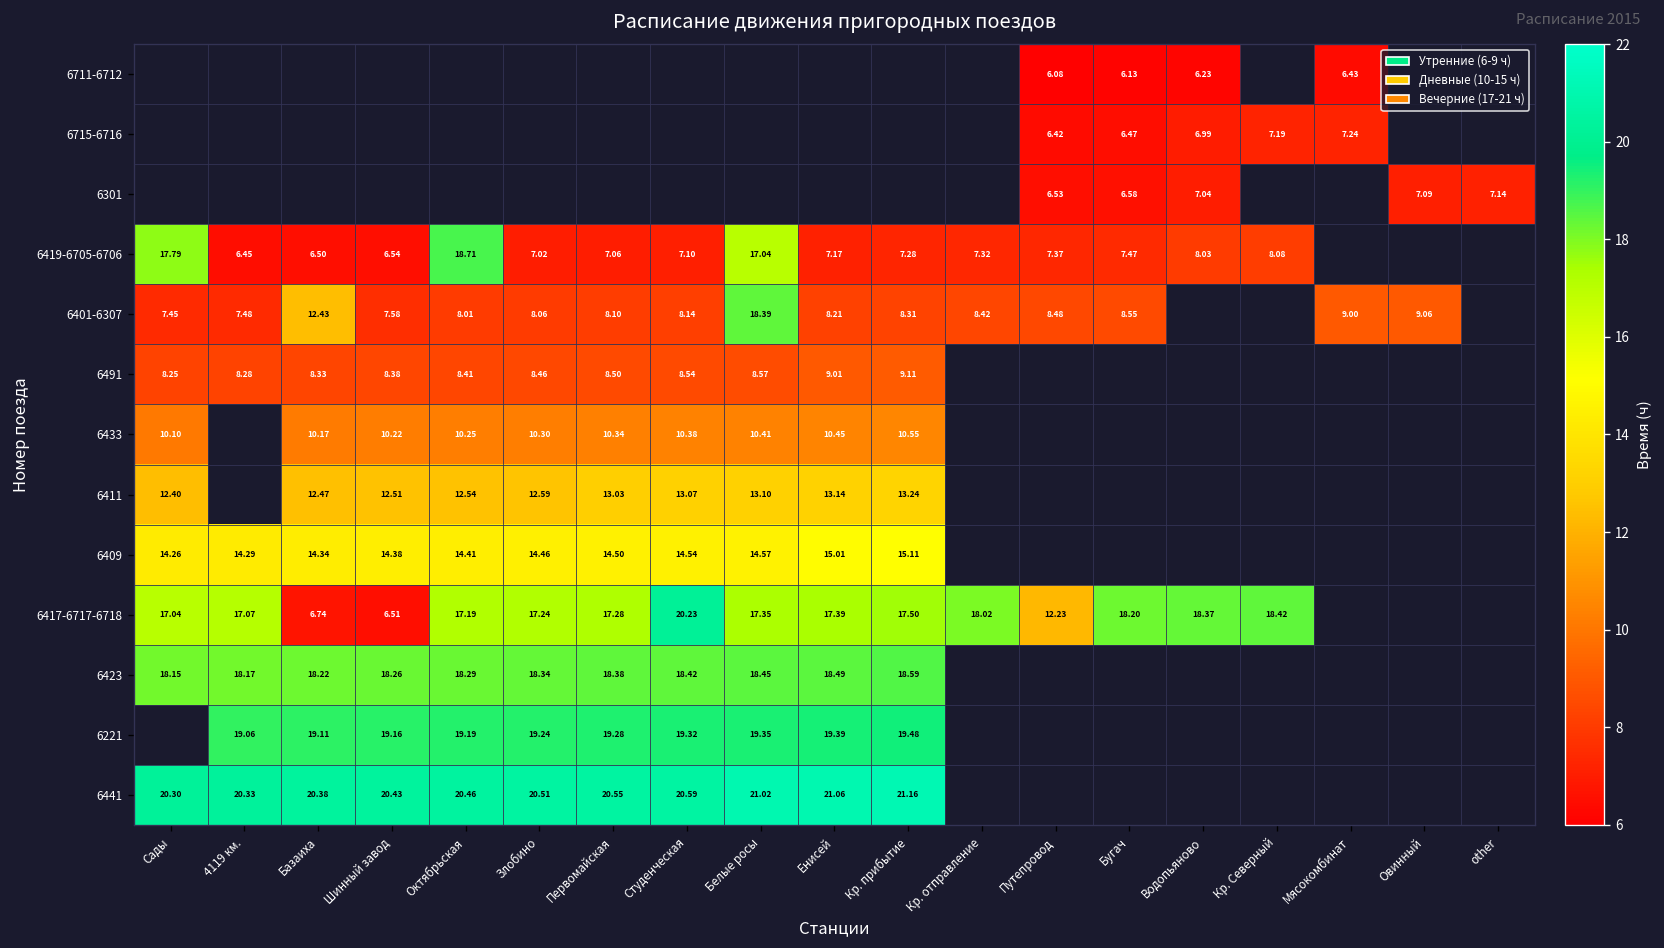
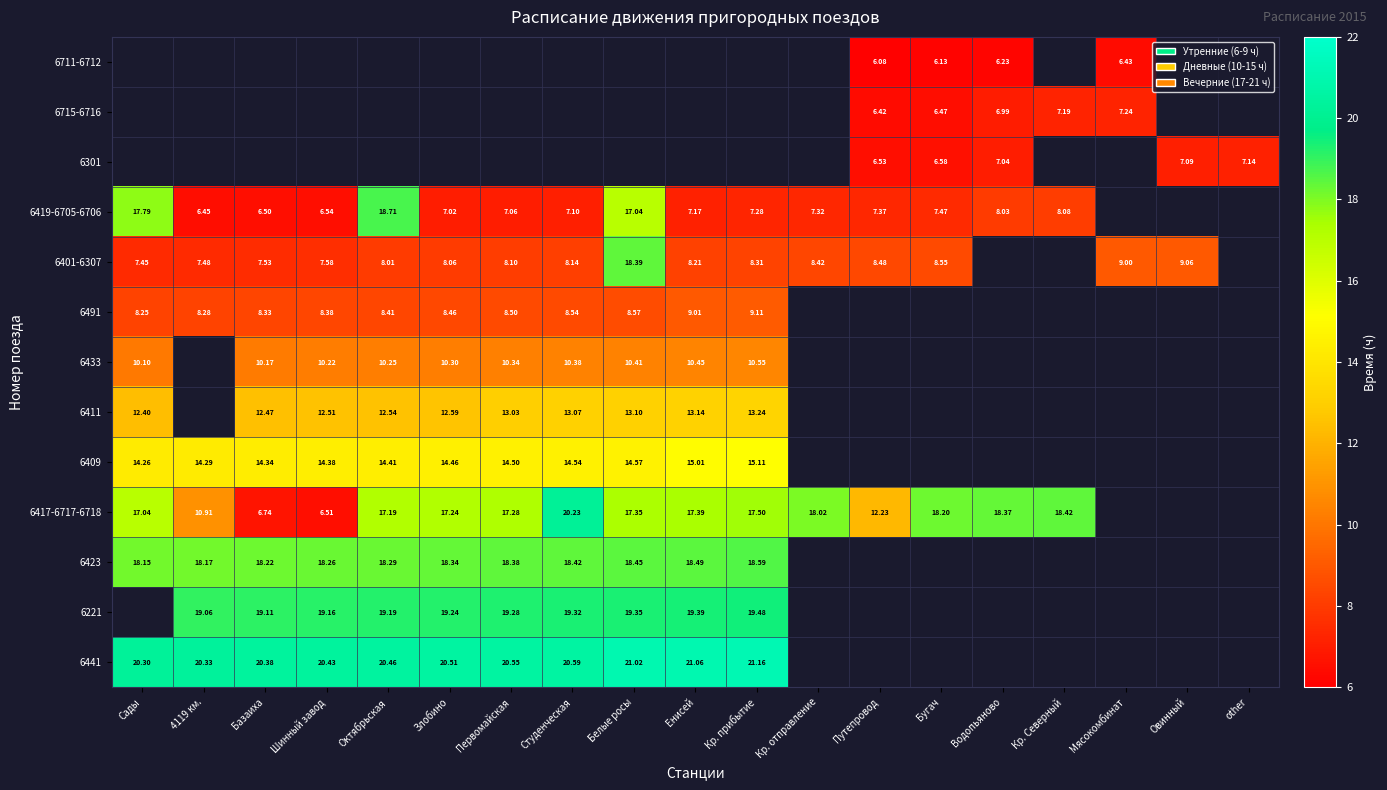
6401-6307, Базаиха: 12.43 -> 7.53
6417-6717-6718, 4119 км.: 17.07 -> 10.91
